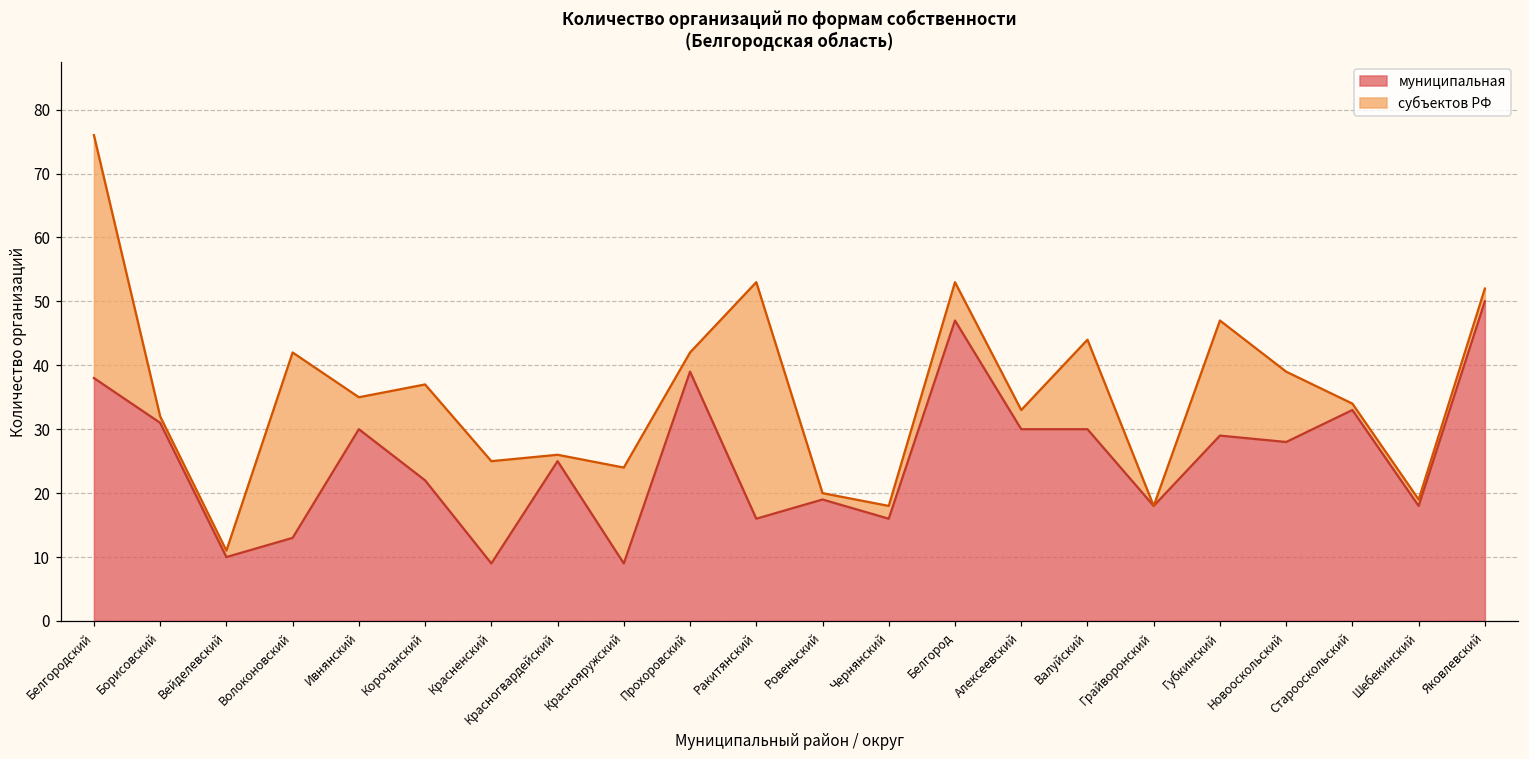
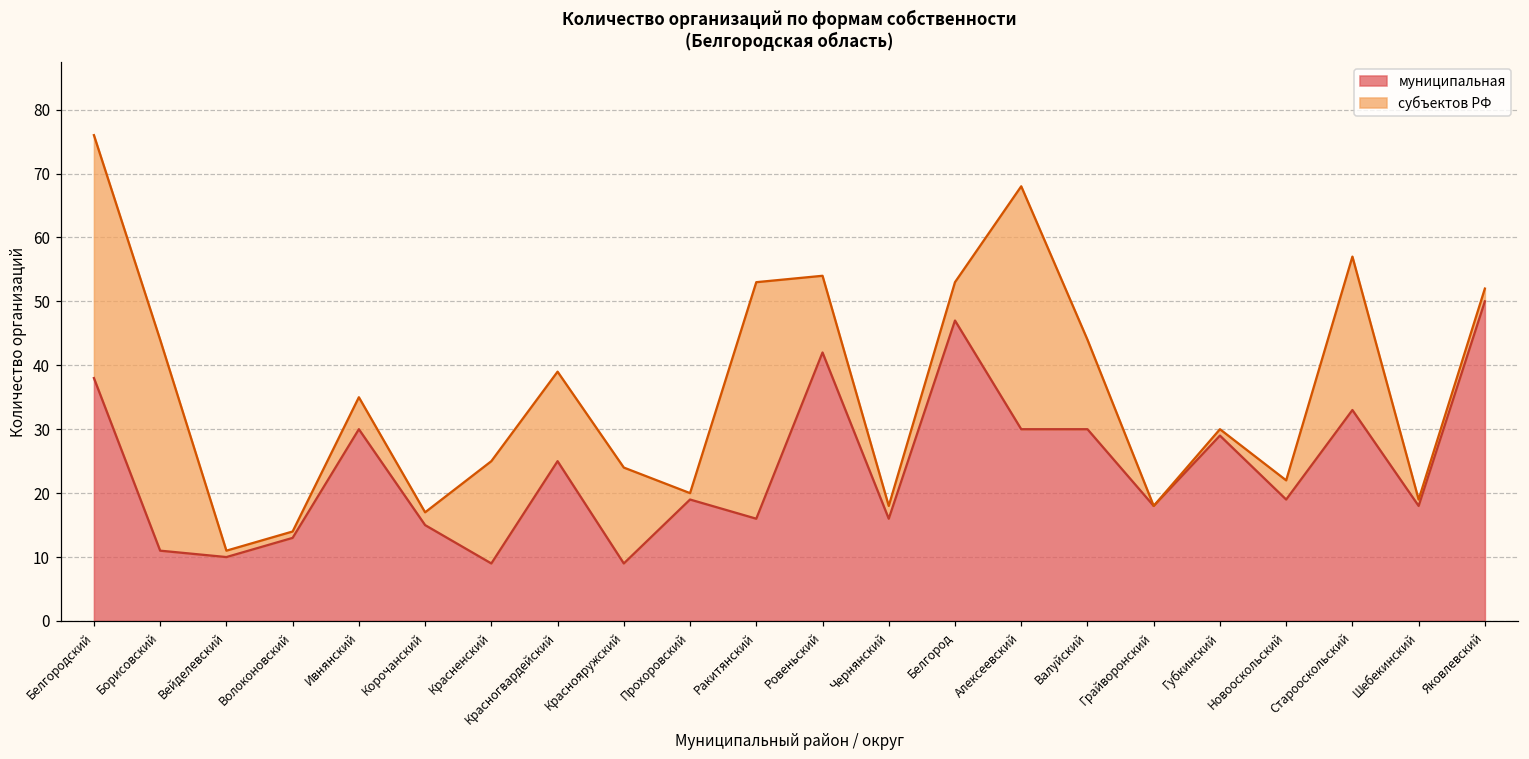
муниципальная, Борисовский: 31 -> 11
субъектов РФ, Борисовский: 1 -> 33
субъектов РФ, Волоконовский: 29 -> 1
муниципальная, Корочанский: 22 -> 15
субъектов РФ, Корочанский: 15 -> 2
субъектов РФ, Красногвардейский: 1 -> 14
муниципальная, Прохоровский: 39 -> 19
субъектов РФ, Прохоровский: 3 -> 1
муниципальная, Ровеньский: 19 -> 42
субъектов РФ, Ровеньский: 1 -> 12
субъектов РФ, Алексеевский: 3 -> 38
субъектов РФ, Губкинский: 18 -> 1
муниципальная, Новооскольский: 28 -> 19
субъектов РФ, Новооскольский: 11 -> 3
субъектов РФ, Старооскольский: 1 -> 24
